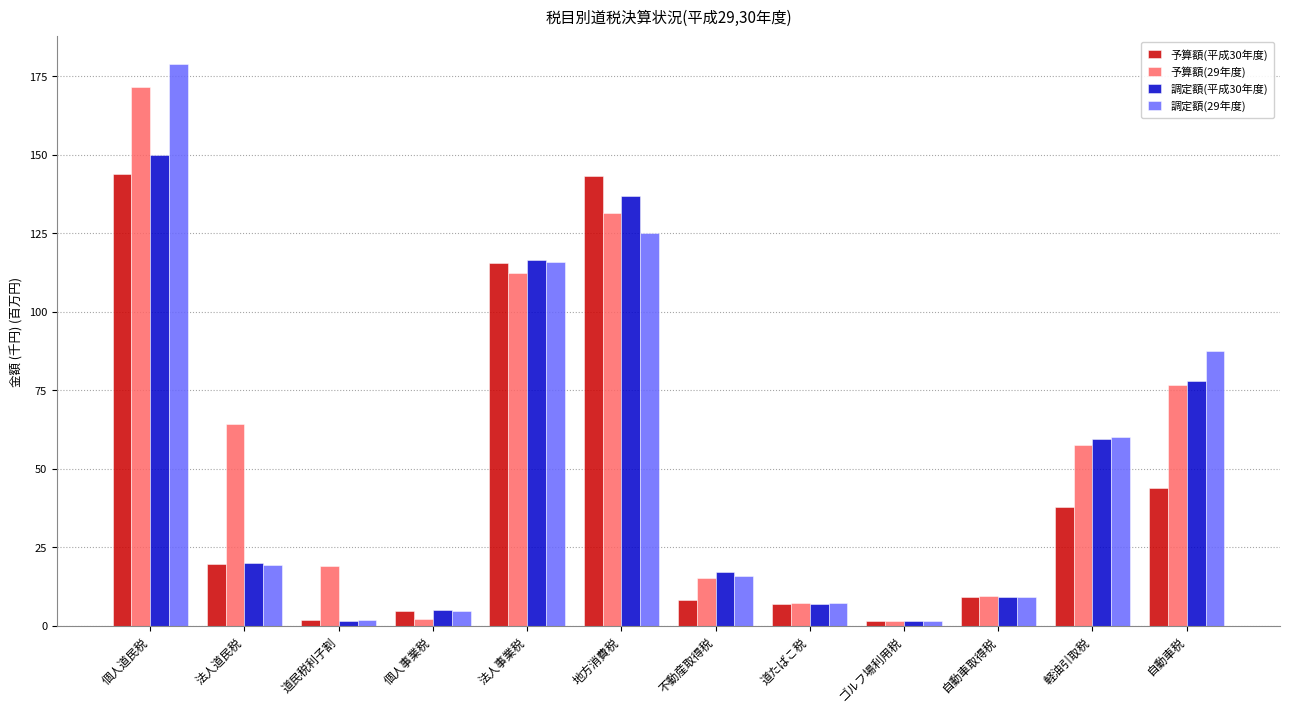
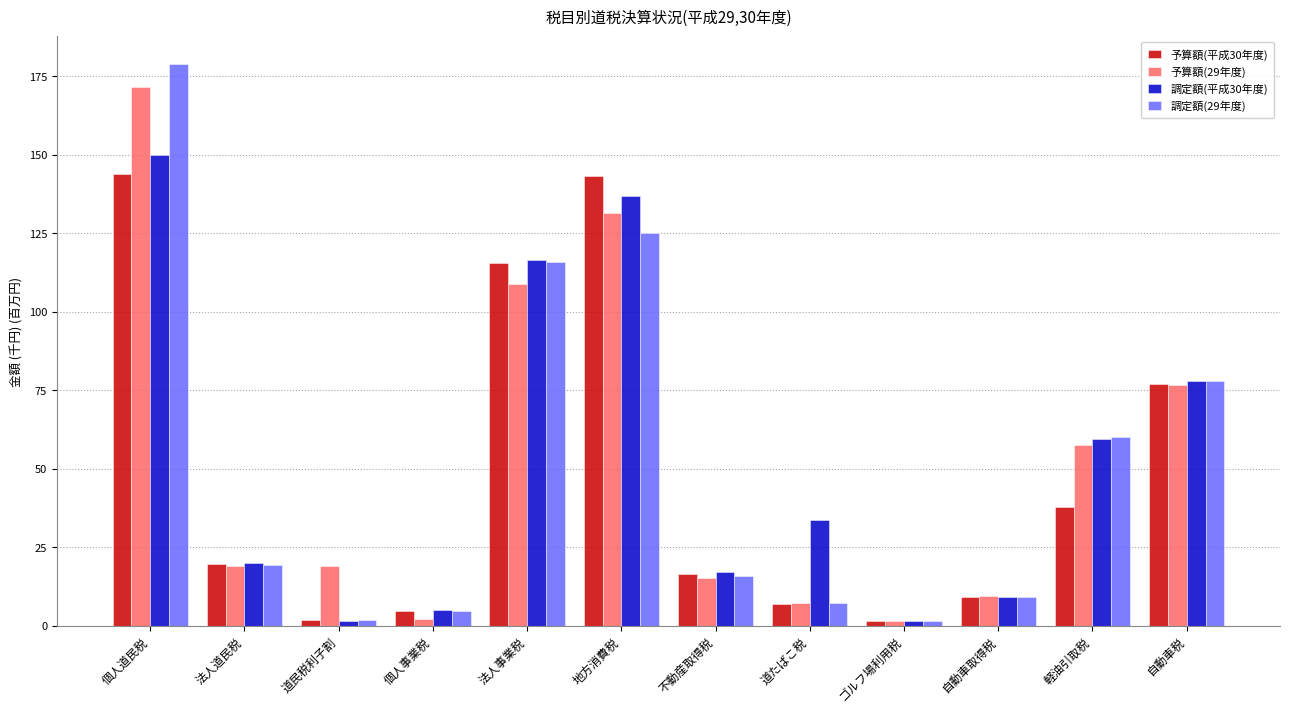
予算額(29年度), 法人道民税: 64 -> 19
予算額(29年度), 法人事業税: 112 -> 109
予算額(平成30年度), 不動産取得税: 8 -> 16
調定額(平成30年度), 道たばこ税: 7 -> 34
予算額(平成30年度), 自動車税: 44 -> 77
調定額(29年度), 自動車税: 88 -> 78
